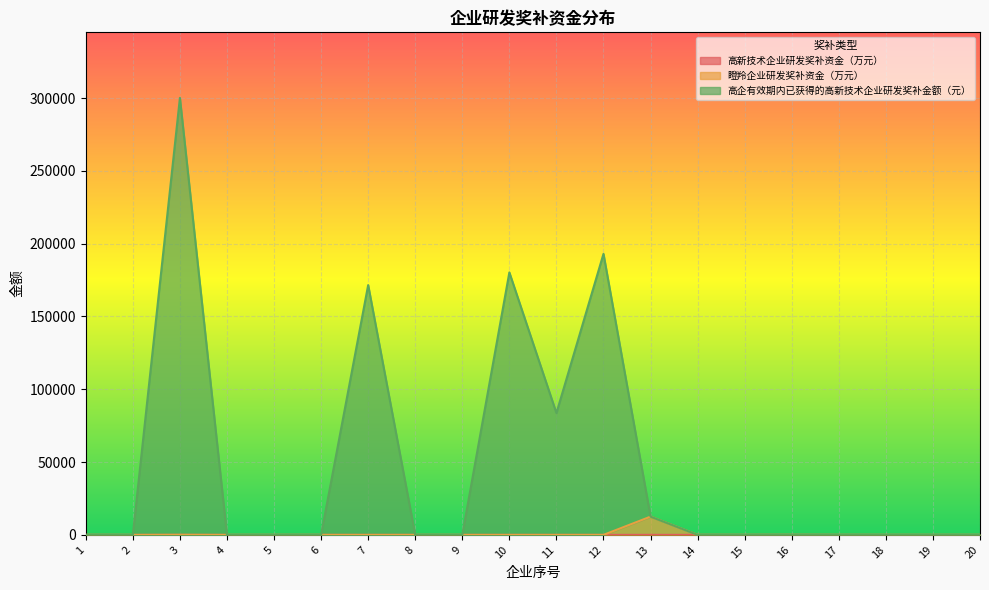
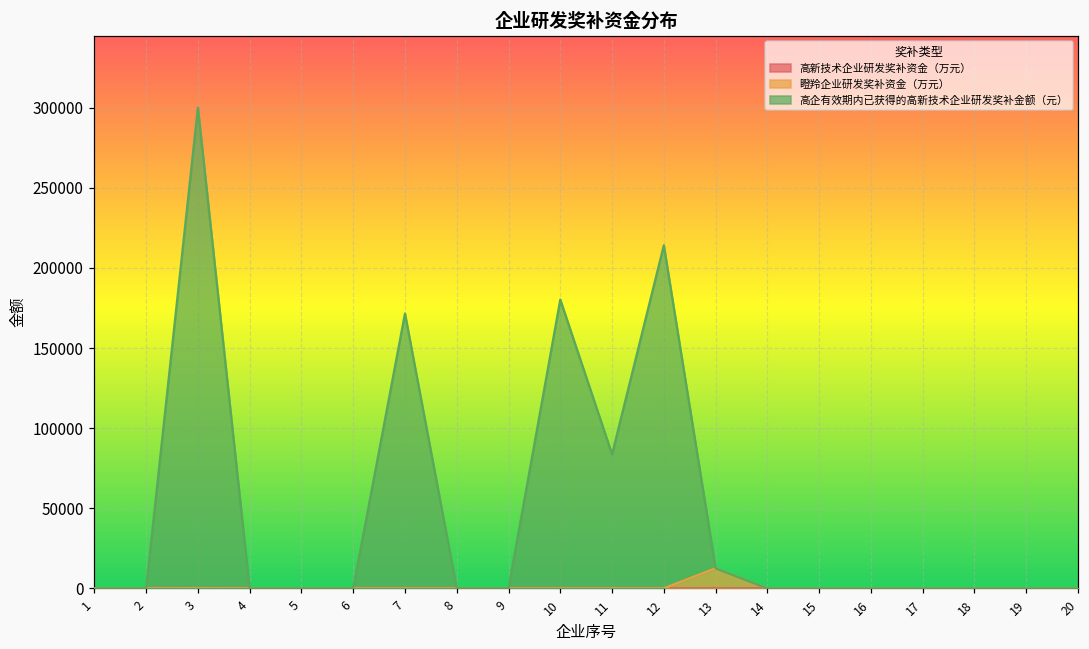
高企有效期内已获得的高新技术企业研发奖补金额（元）, 12: 193000 -> 214000
